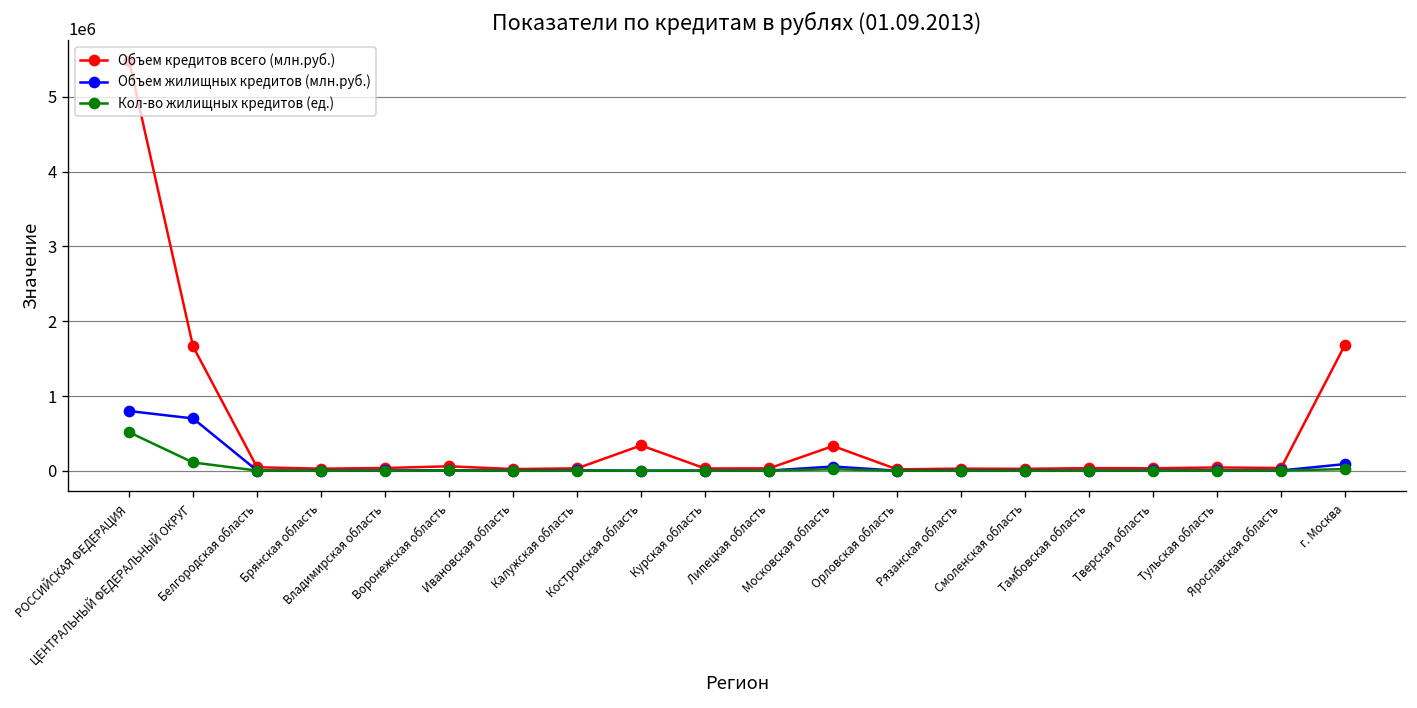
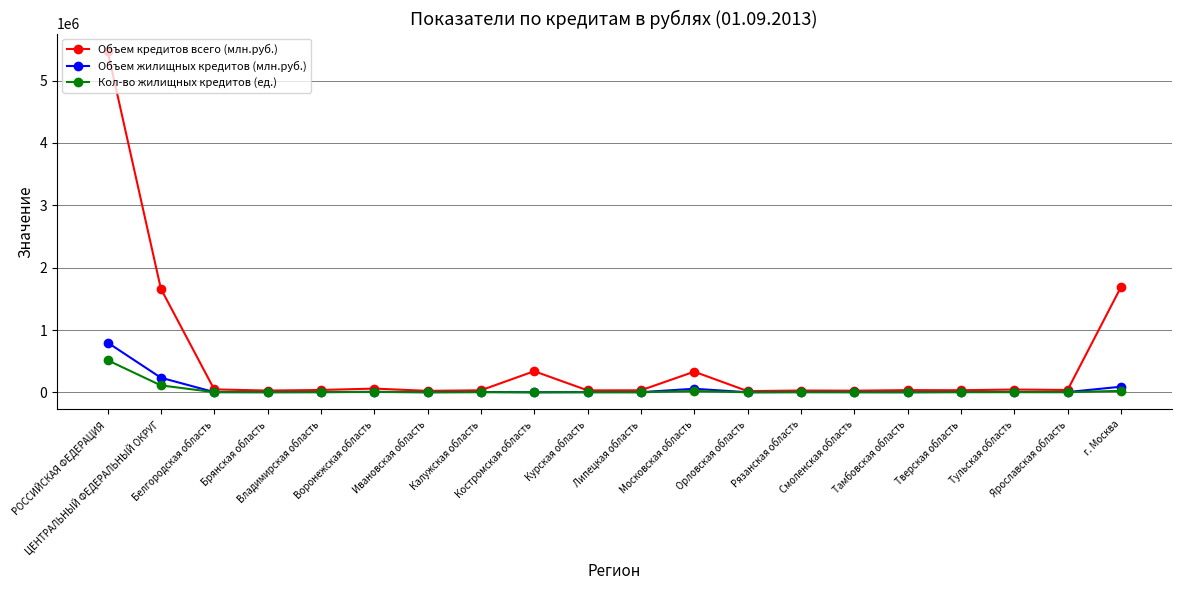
Объем жилищных кредитов (млн.руб.), ЦЕНТРАЛЬНЫЙ ФЕДЕРАЛЬНЫЙ ОКРУГ: 700000 -> 200000
